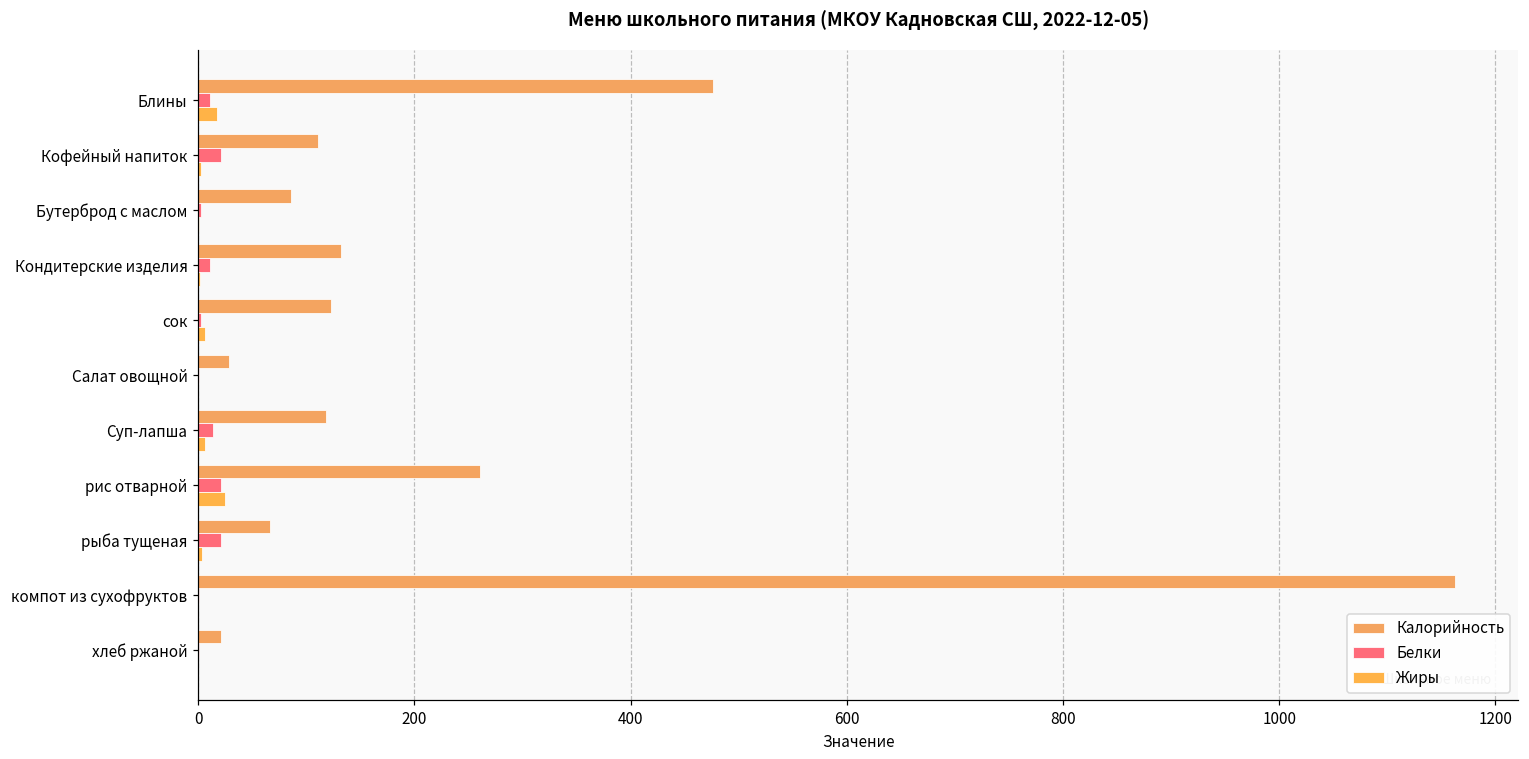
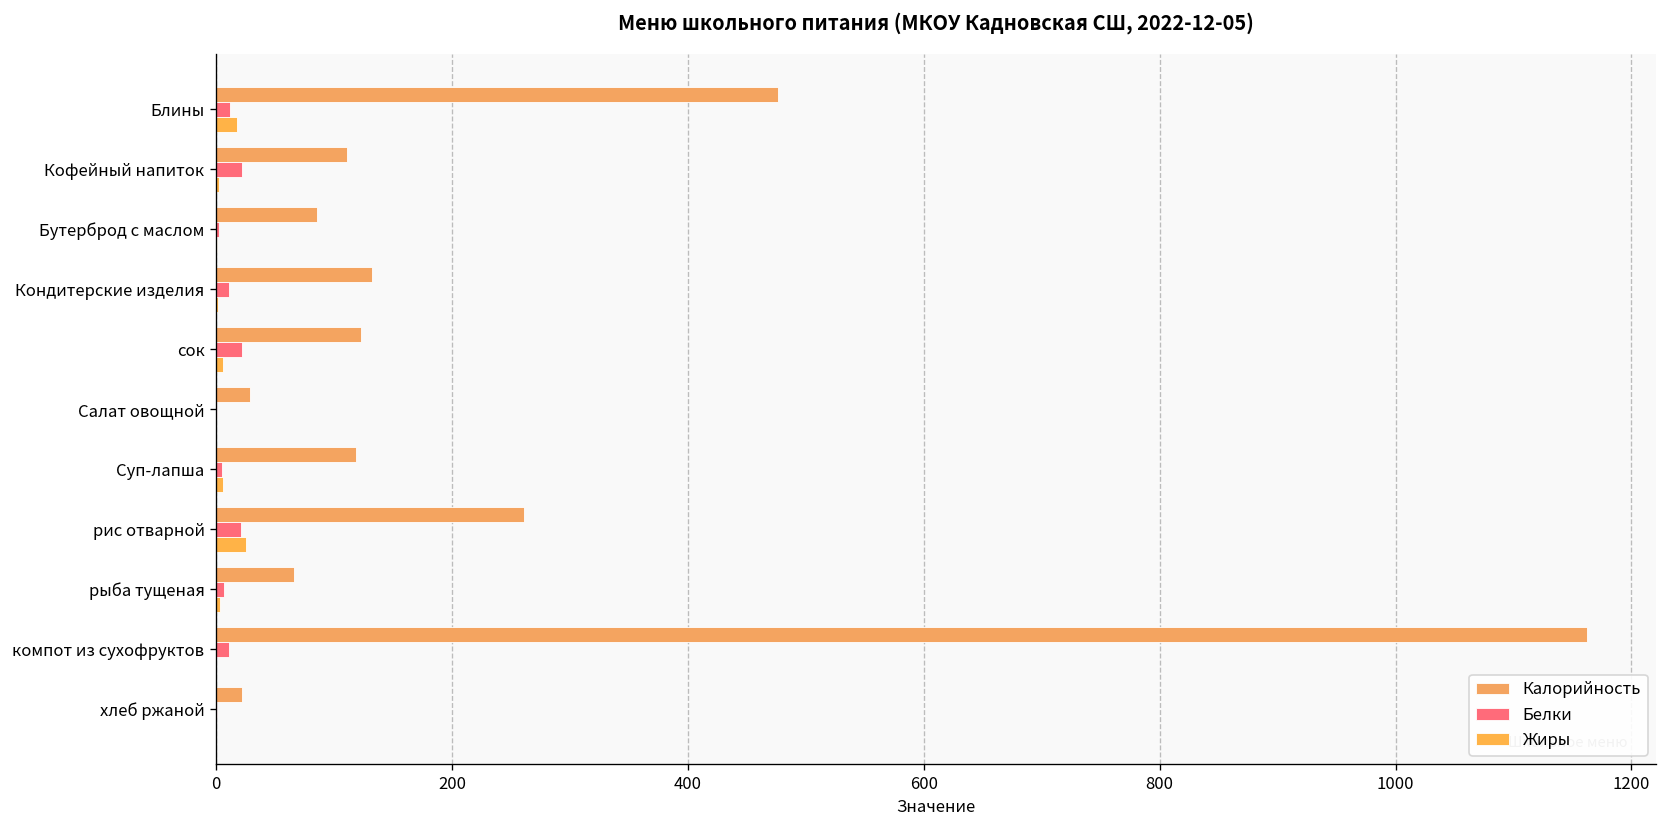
Белки, сок: 0 -> 20
Белки, Суп-лапша: 10 -> 0
Белки, рыба тущеная: 20 -> 10
Белки, компот из сухофруктов: 0 -> 10
